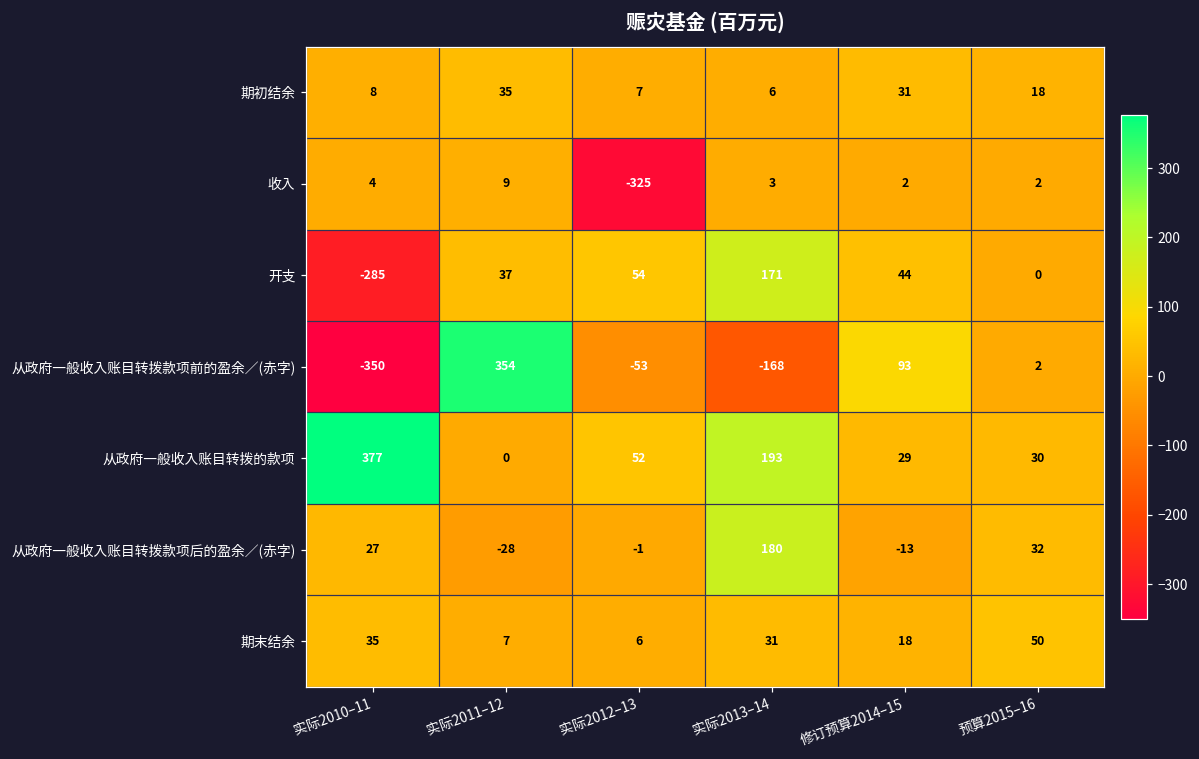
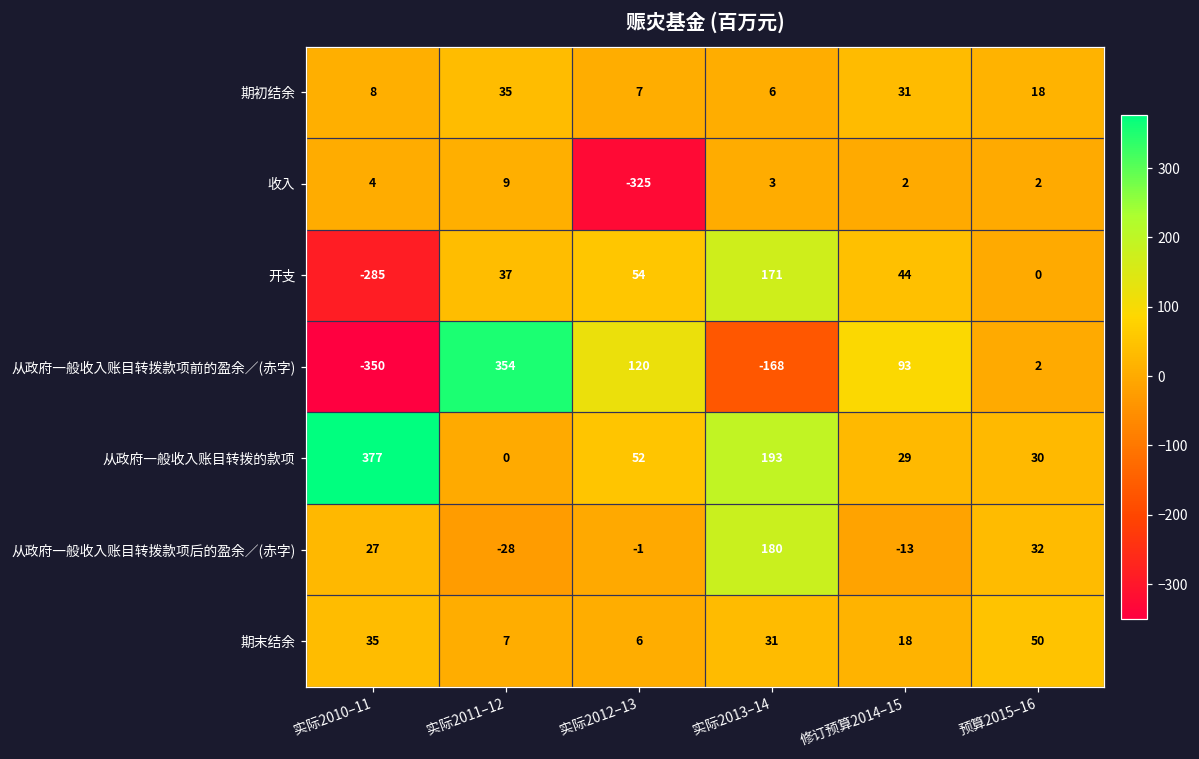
从政府一般收入账目转拨款项前的盈余／(赤字), 实际2012–13: -53 -> 120
